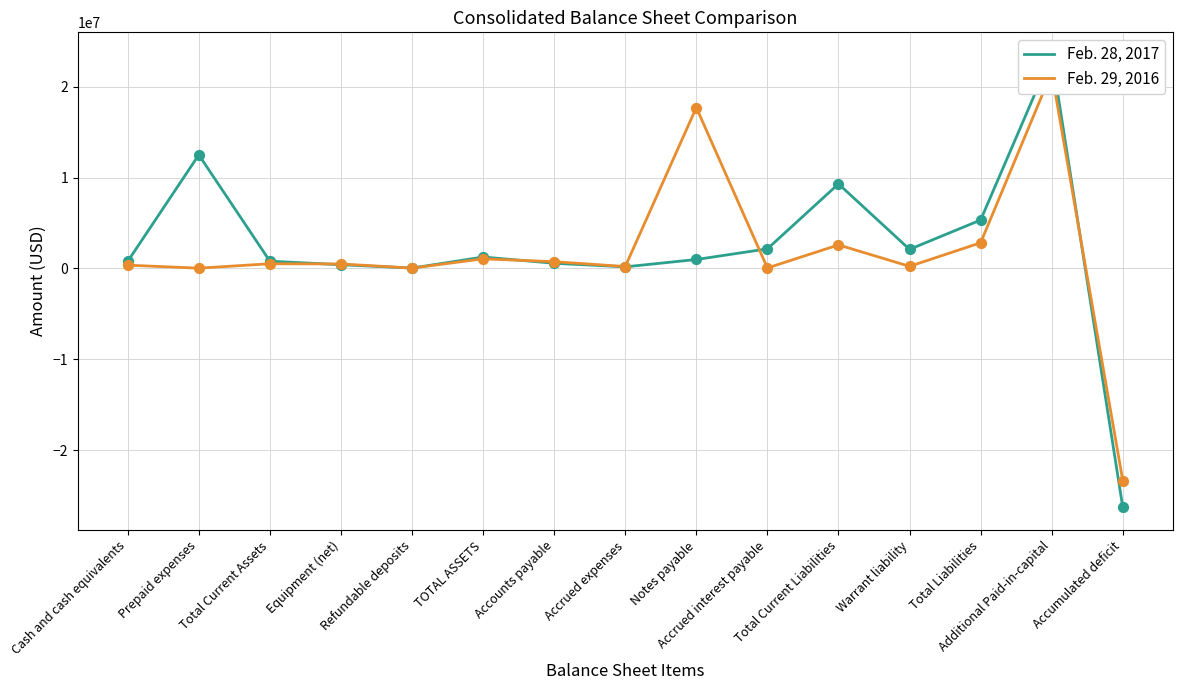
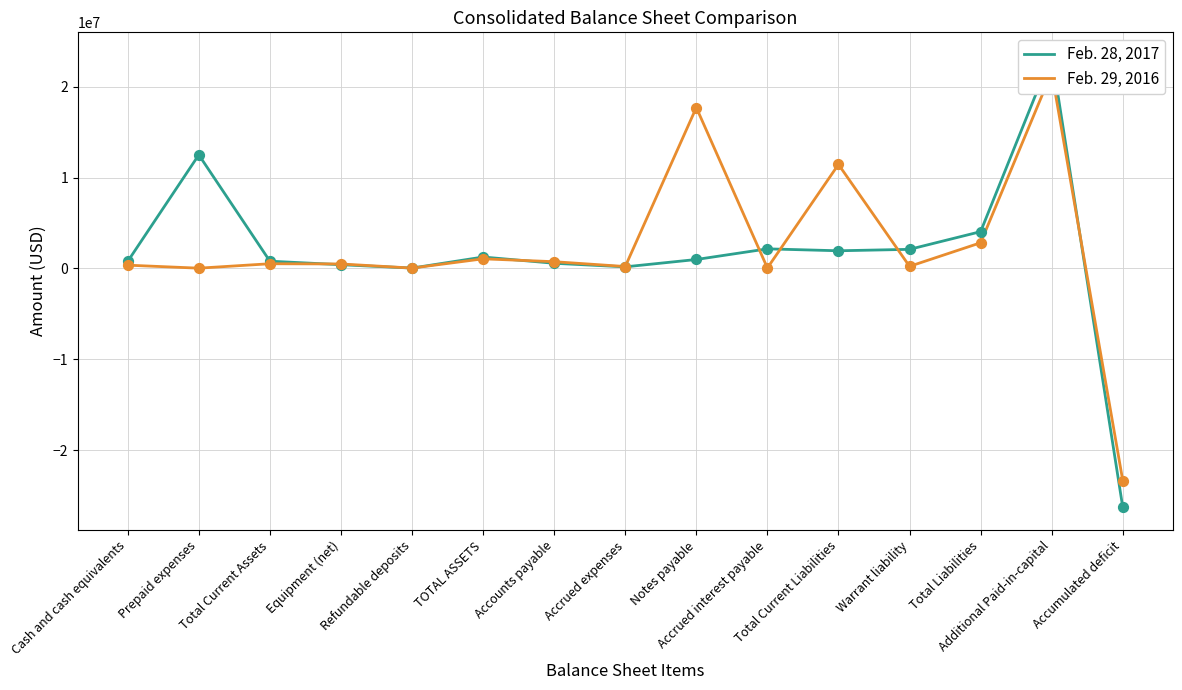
Feb. 28, 2017, Total Current Liabilities: 9000000 -> 2000000
Feb. 29, 2016, Total Current Liabilities: 3000000 -> 11000000
Feb. 28, 2017, Total Liabilities: 5000000 -> 4000000
